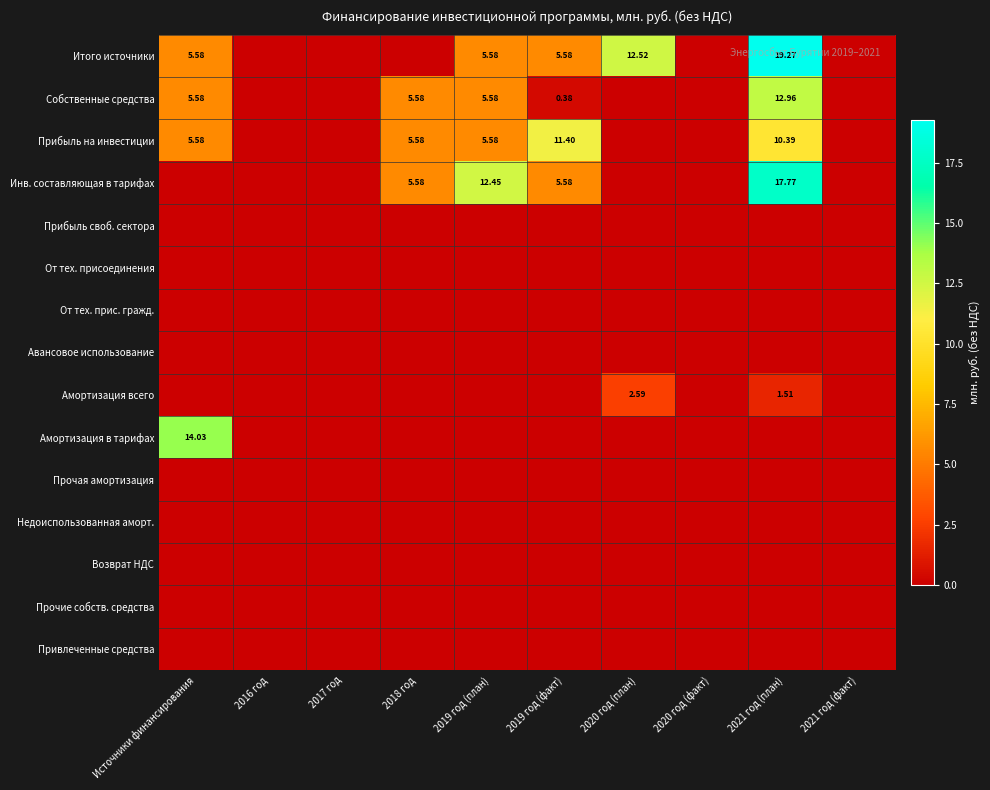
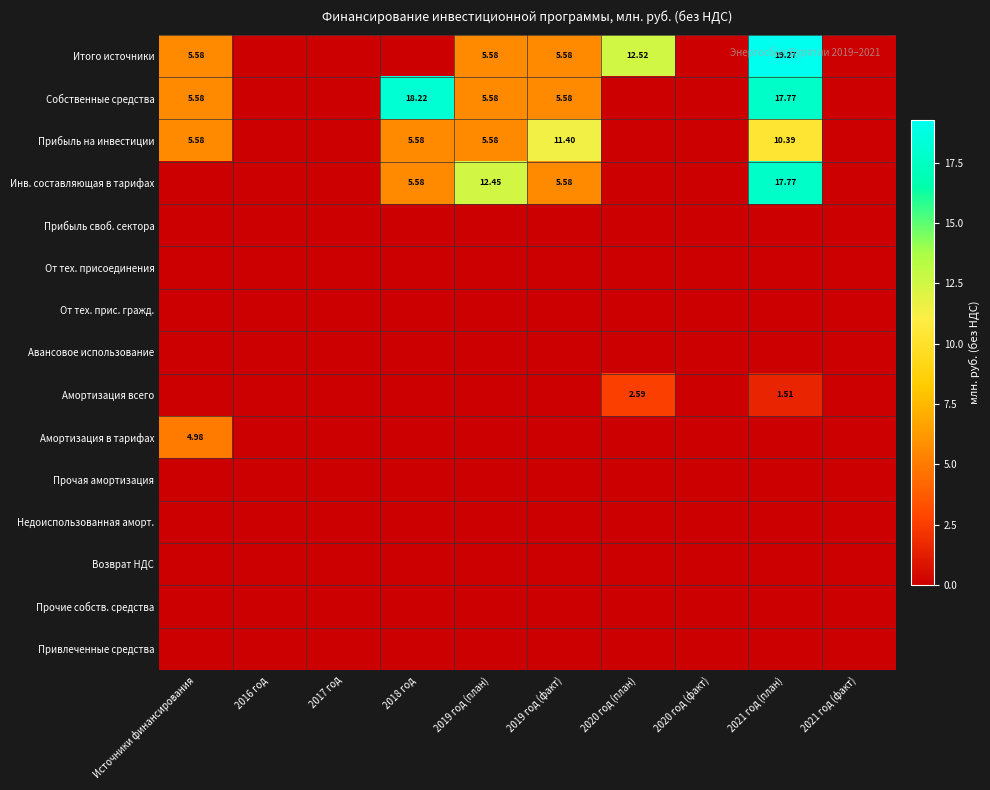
Собственные средства, 2018 год: 5.58 -> 18.22
Собственные средства, 2019 год (факт): 0.38 -> 5.58
Собственные средства, 2021 год (план): 12.96 -> 17.77
Амортизация в тарифах, Источники финансирования: 14.03 -> 4.98
